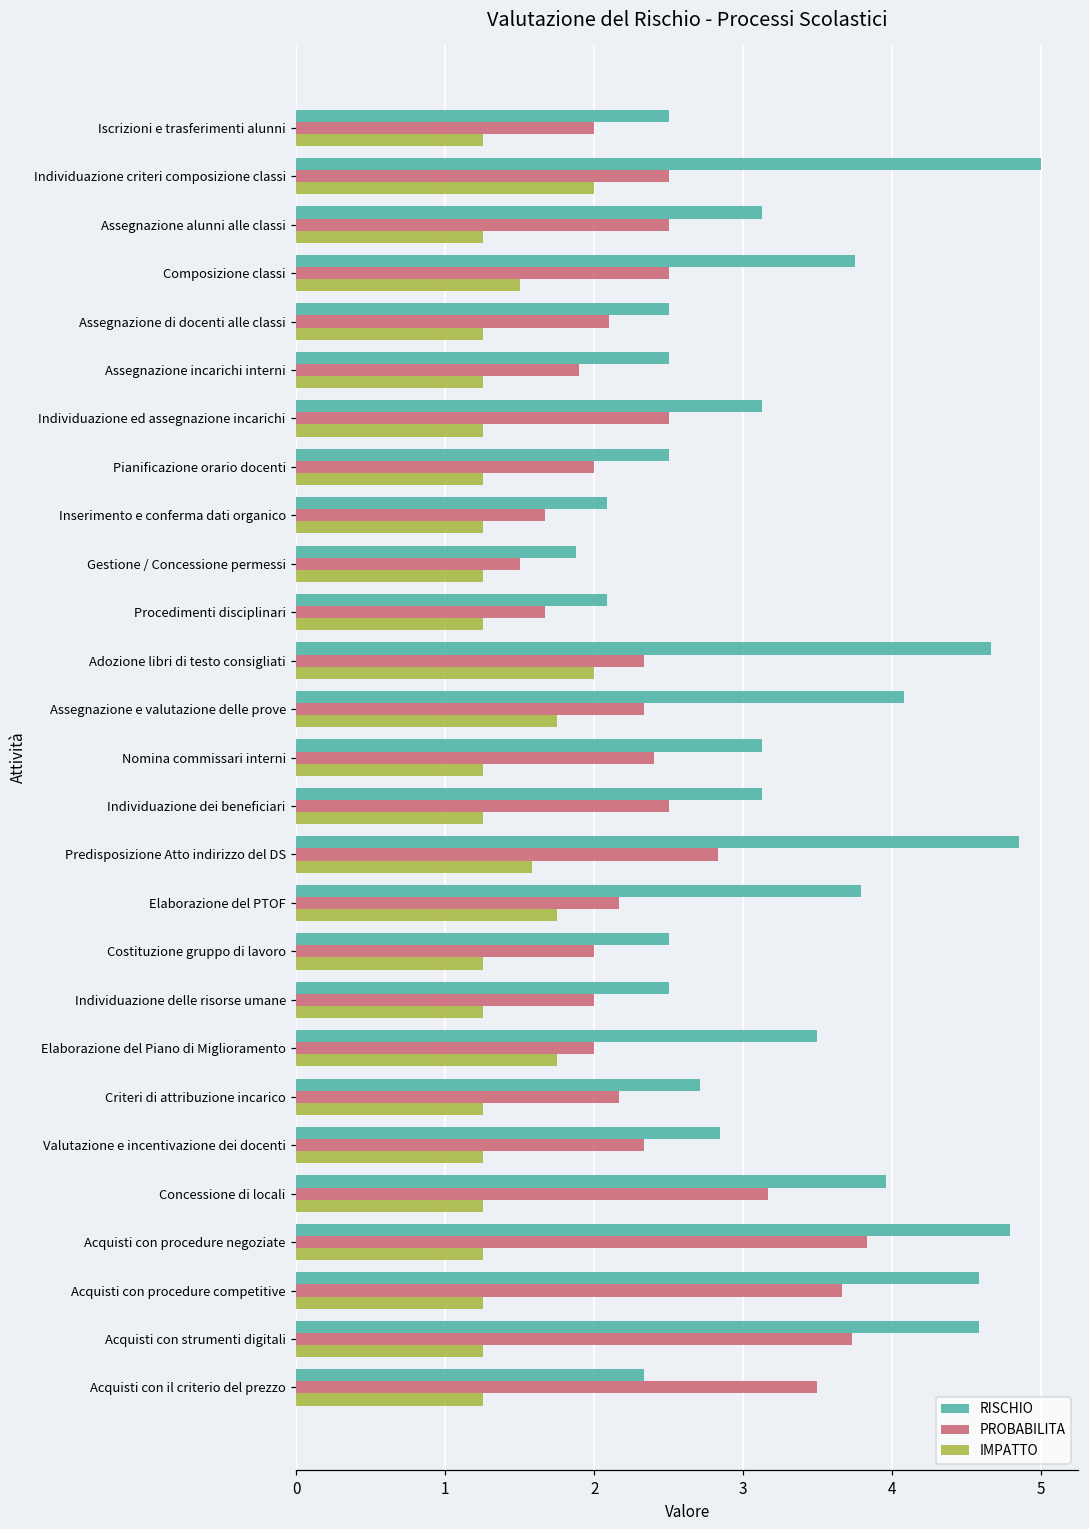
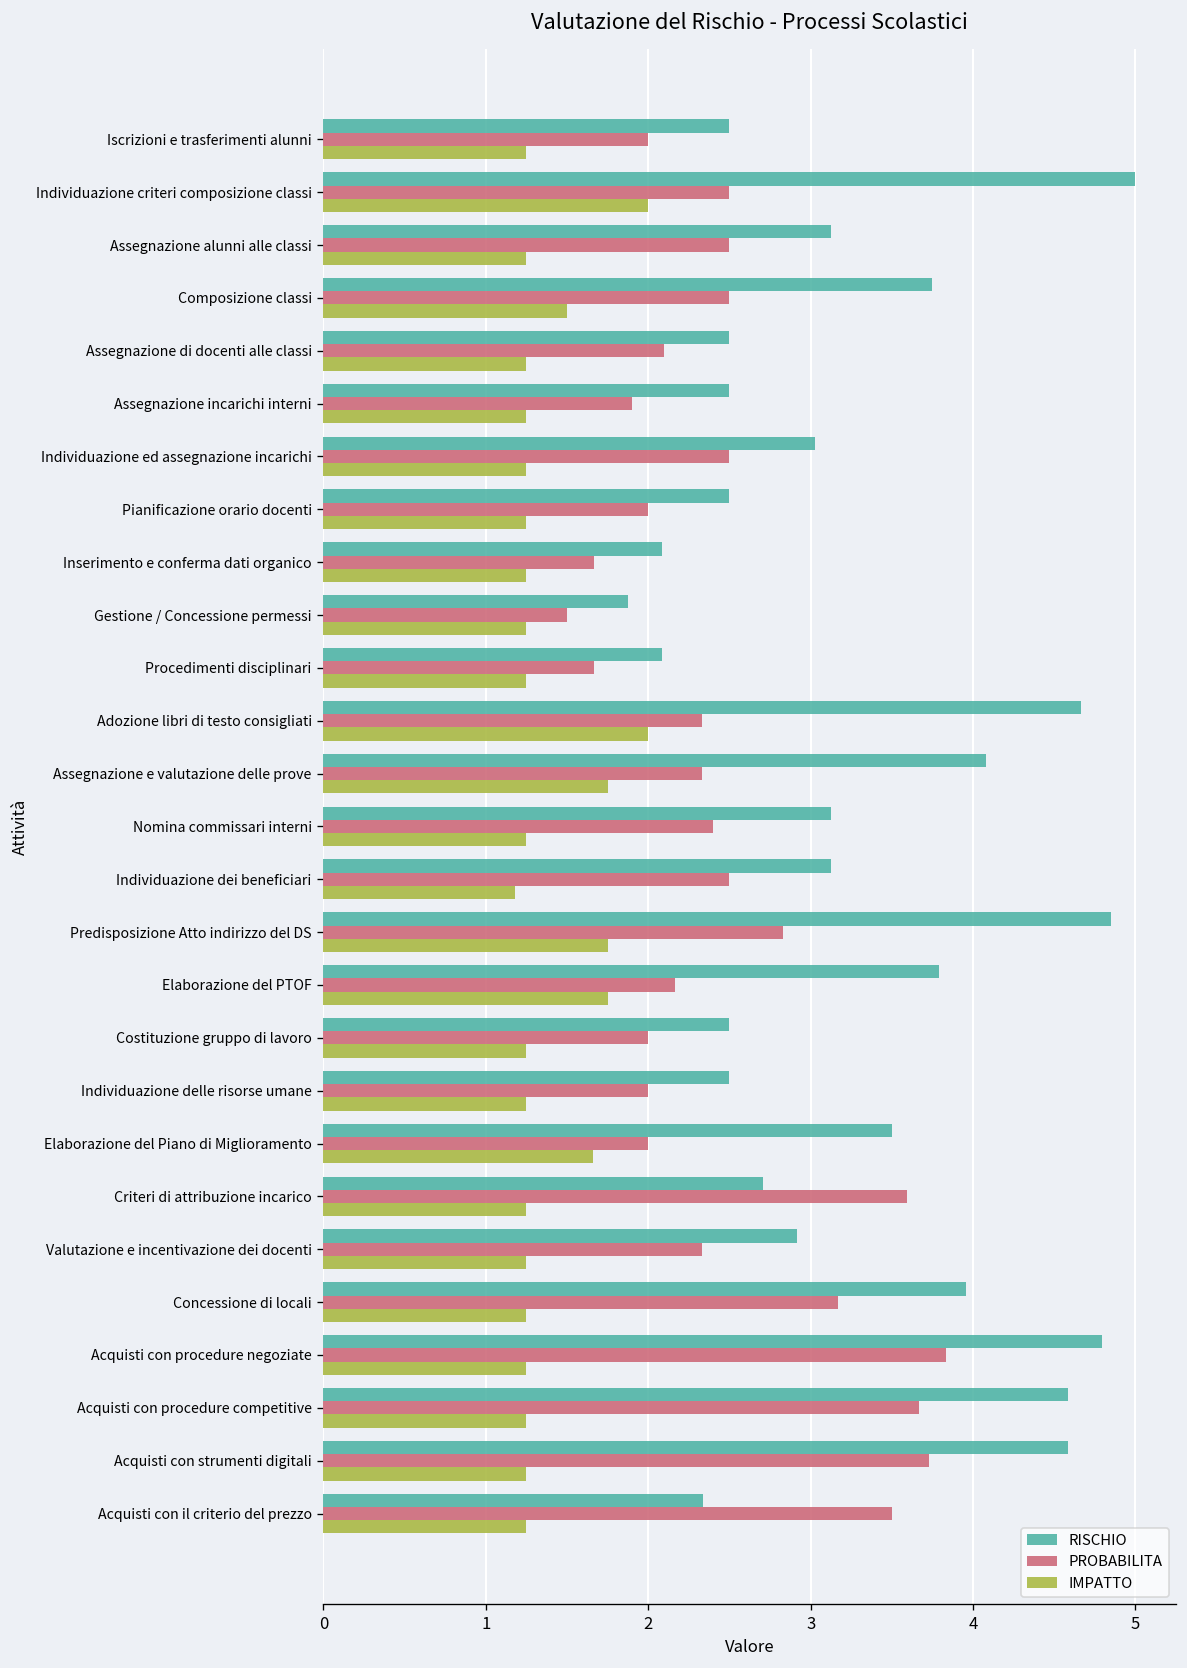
RISCHIO, Individuazione ed assegnazione incarichi: 3.13 -> 3.02
IMPATTO, Individuazione dei beneficiari: 1.25 -> 1.18
IMPATTO, Predisposizione Atto indirizzo del DS: 1.58 -> 1.75
IMPATTO, Elaborazione del Piano di Miglioramento: 1.75 -> 1.66
PROBABILITA, Criteri di attribuzione incarico: 2.17 -> 3.59
RISCHIO, Valutazione e incentivazione dei docenti: 2.84 -> 2.92
